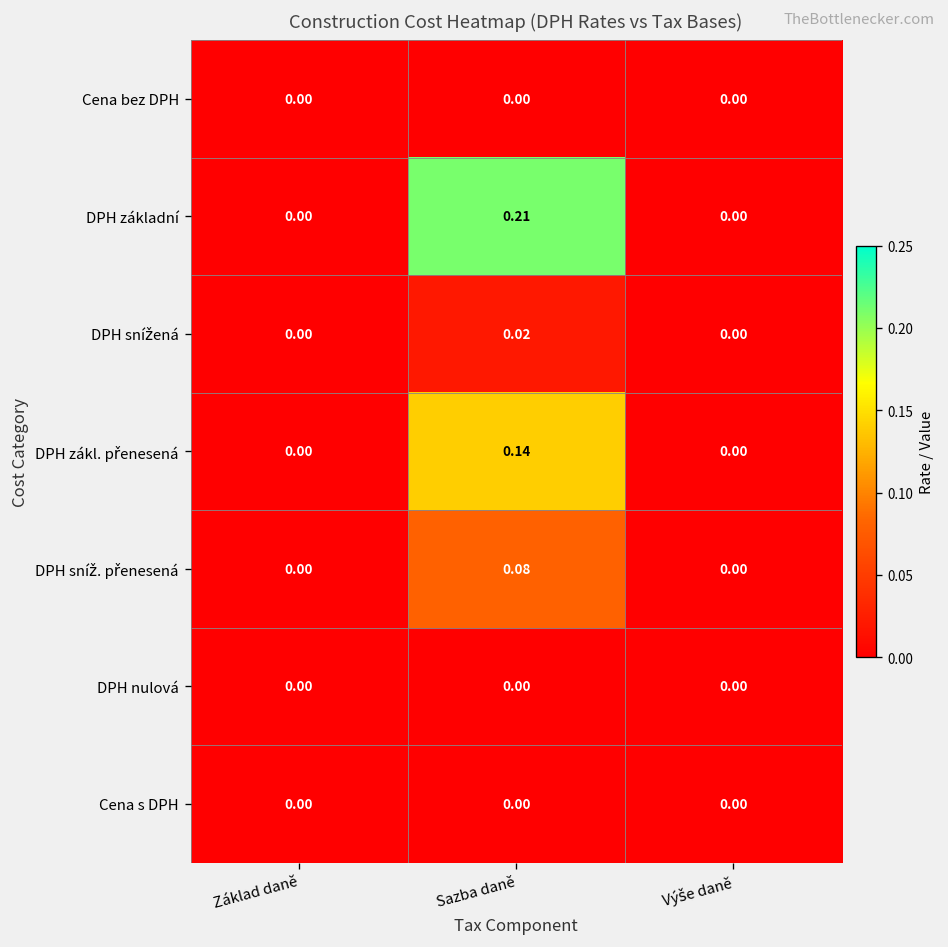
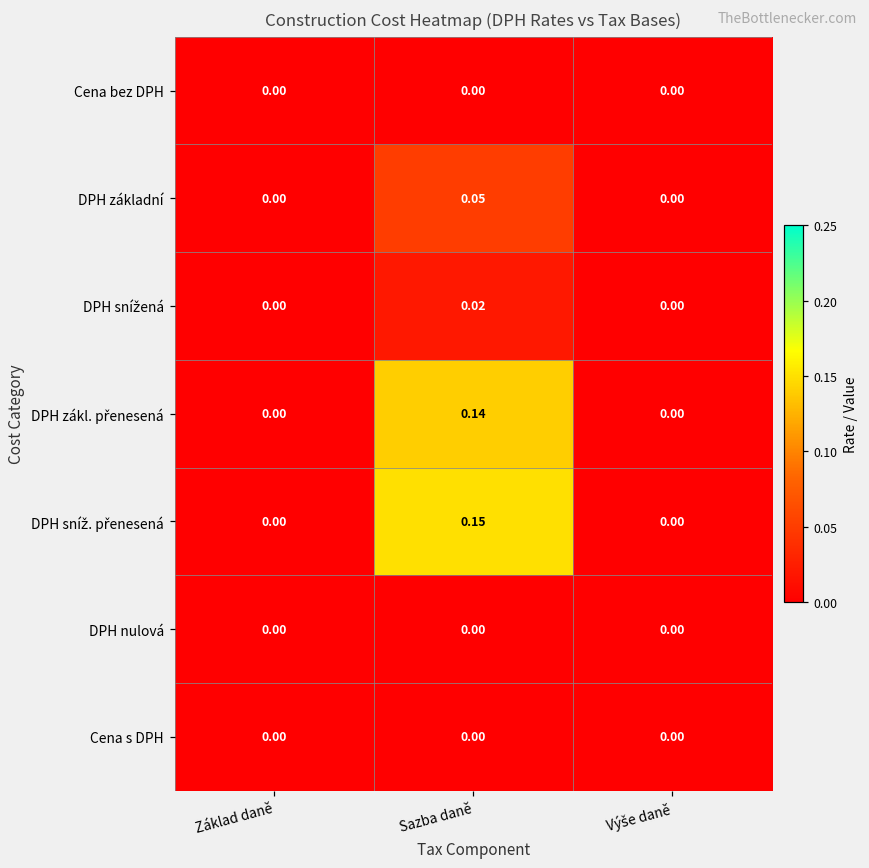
DPH základní, Sazba daně: 0.21 -> 0.05
DPH sníž. přenesená, Sazba daně: 0.08 -> 0.15
